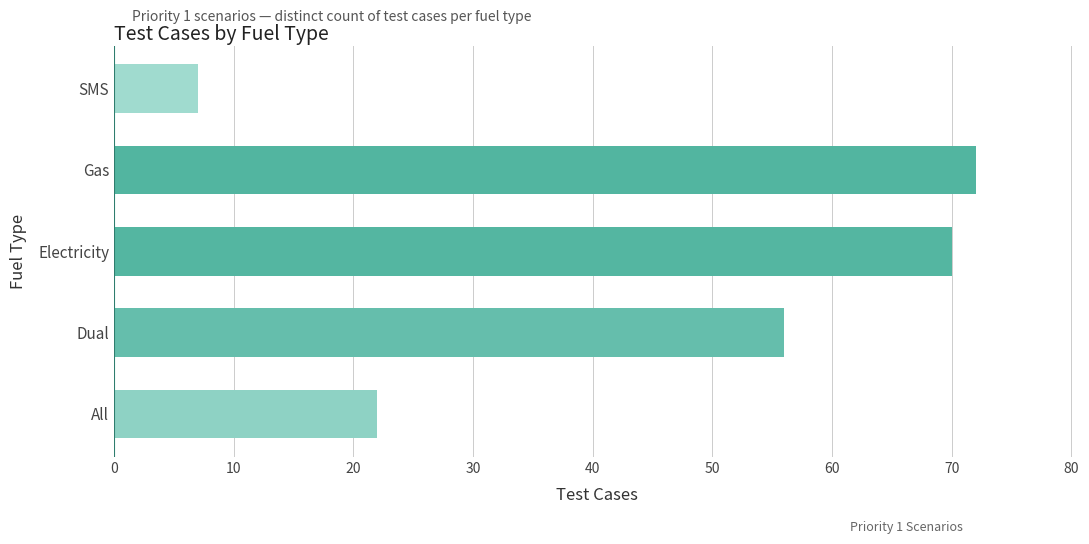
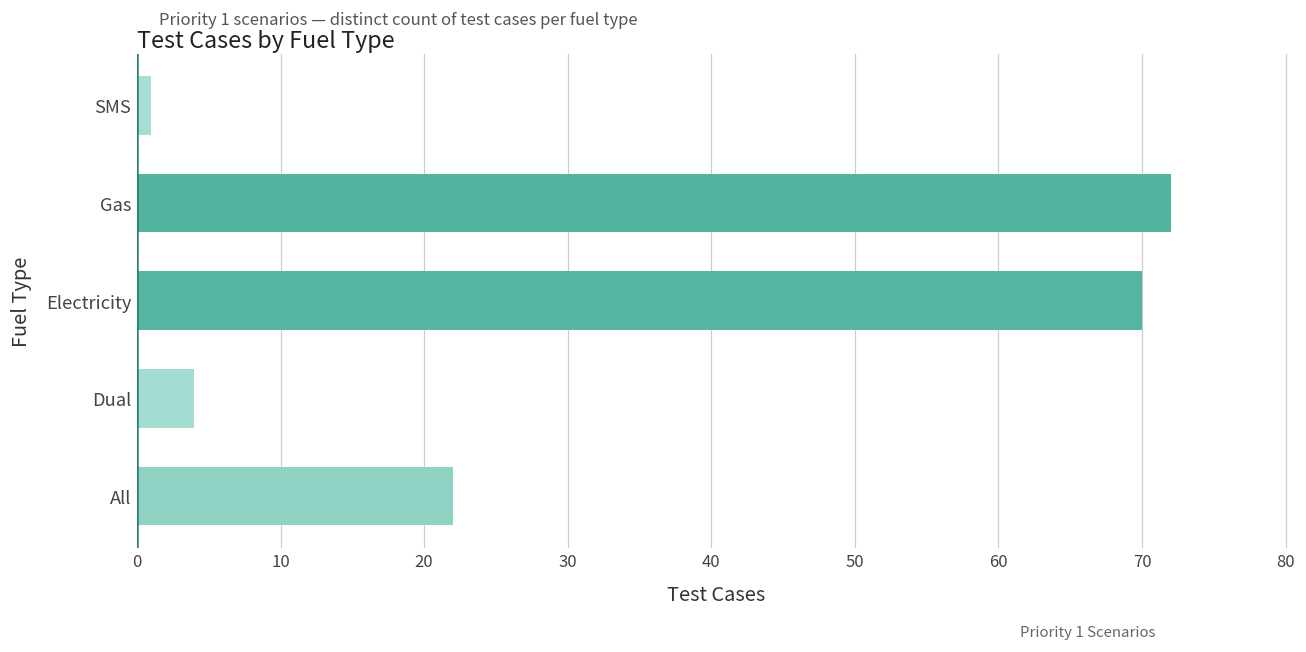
SMS: 7 -> 1
Dual: 56 -> 4
